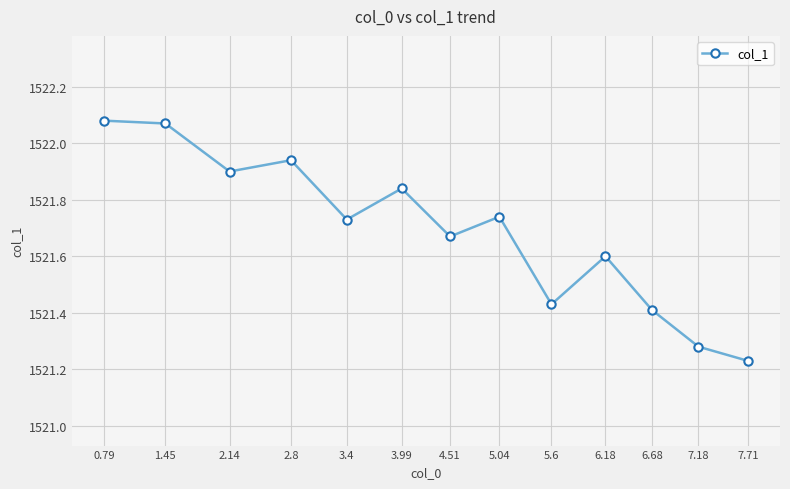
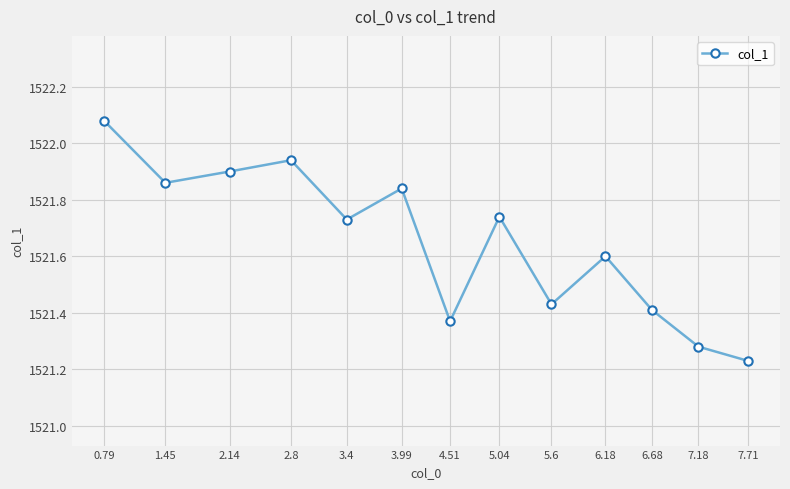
1.45: 1522.07 -> 1521.86
4.51: 1521.67 -> 1521.37
